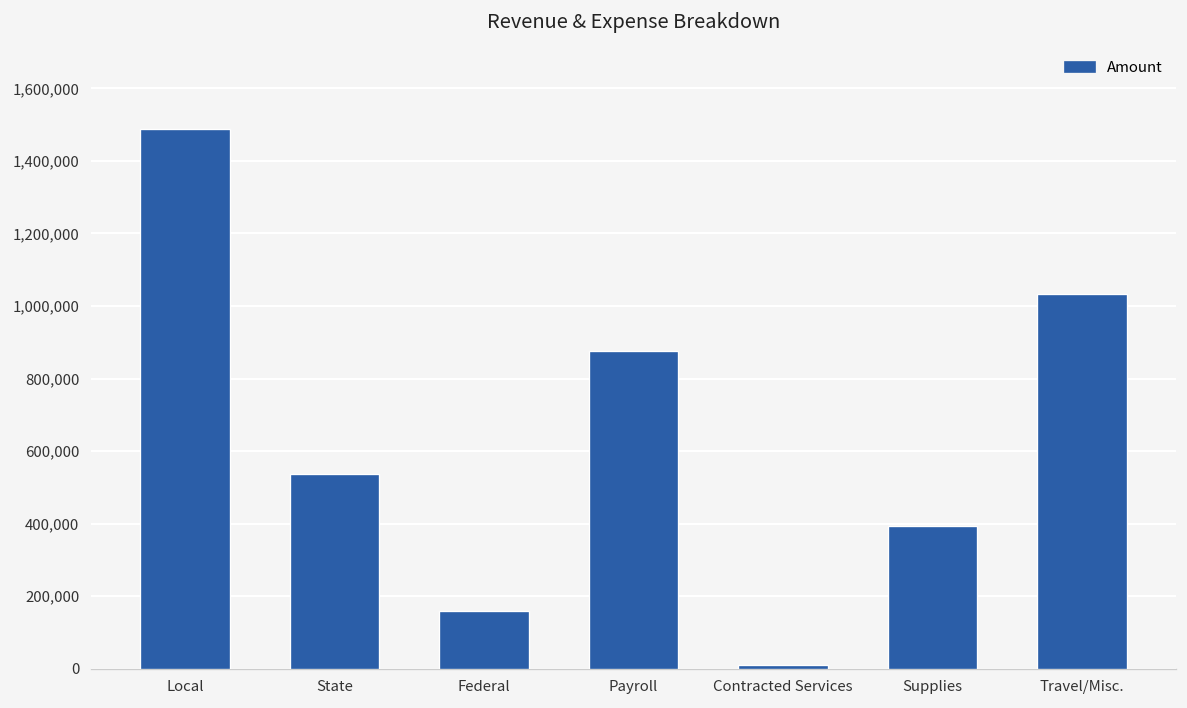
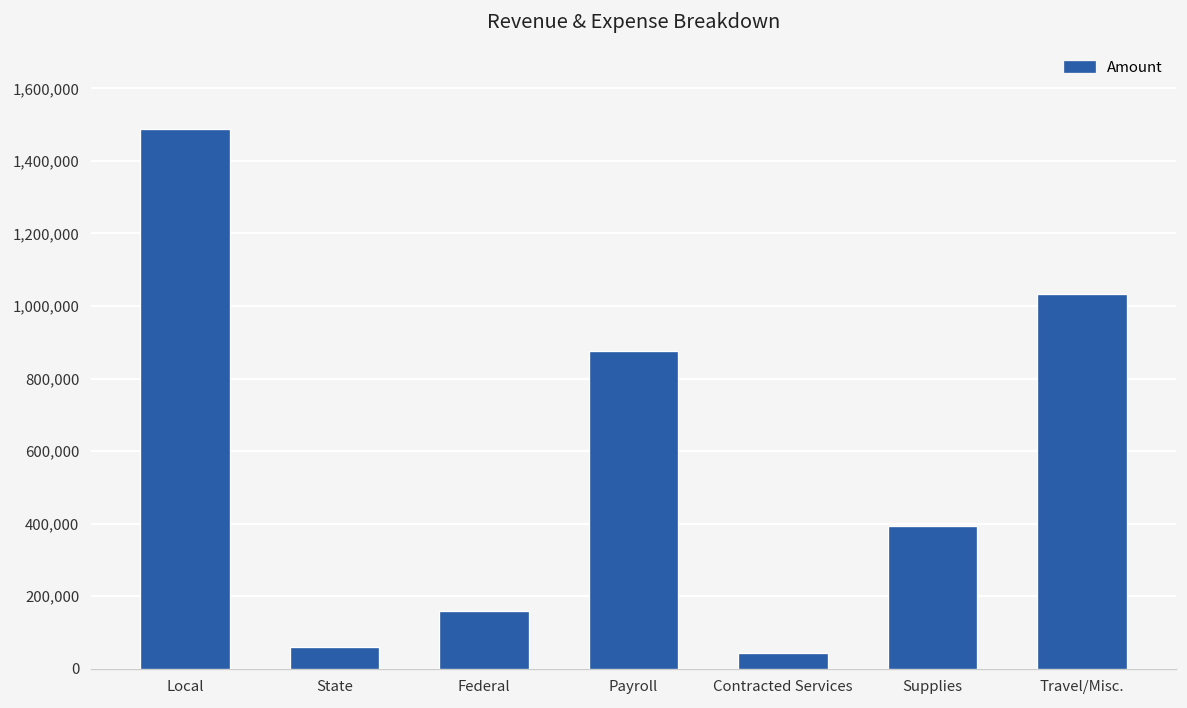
State: 540,000 -> 60,000
Contracted Services: 10,000 -> 40,000
